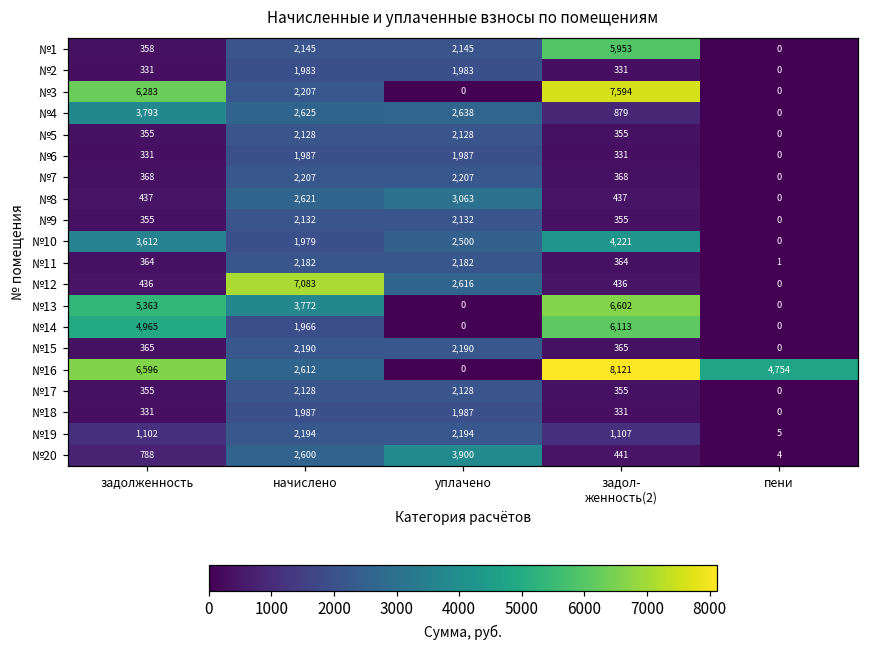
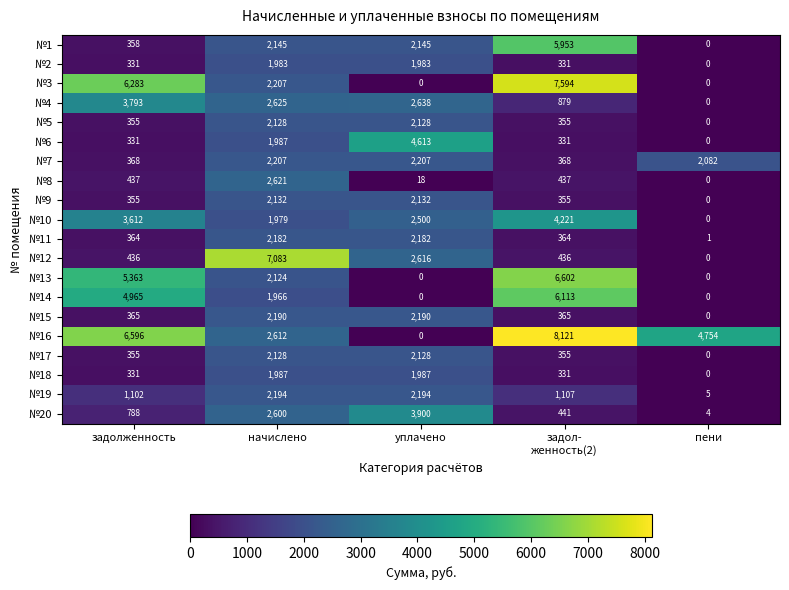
№6, уплачено: 1,987 -> 4,613
№7, пени: 0 -> 2,082
№8, уплачено: 3,063 -> 18
№13, начислено: 3,772 -> 2,124
